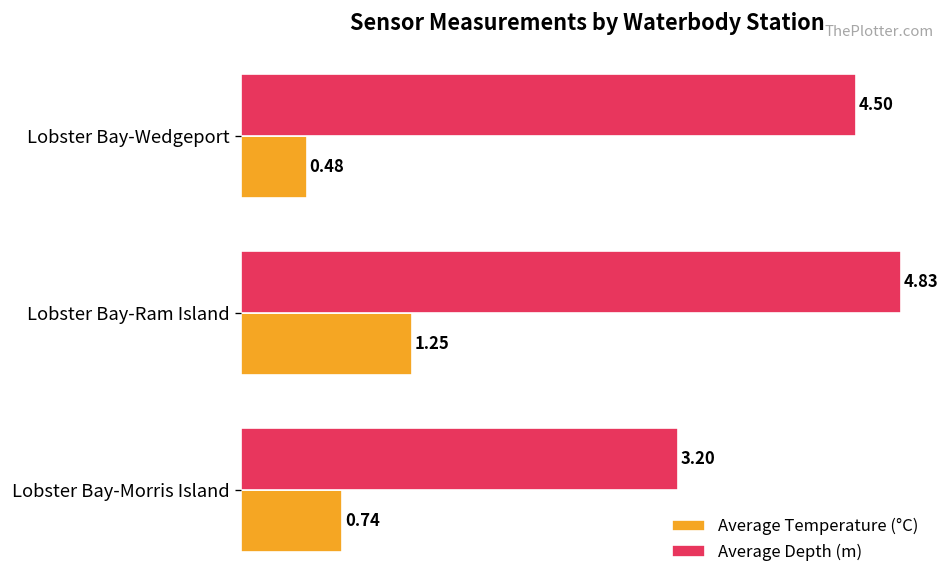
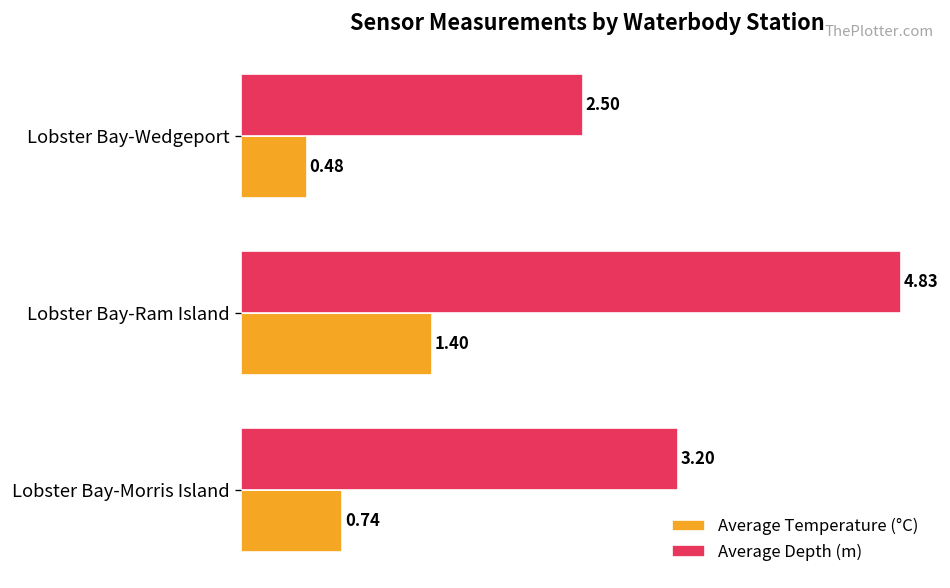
Average Depth (m), Lobster Bay-Wedgeport: 4.50 -> 2.50
Average Temperature (°C), Lobster Bay-Ram Island: 1.25 -> 1.40
